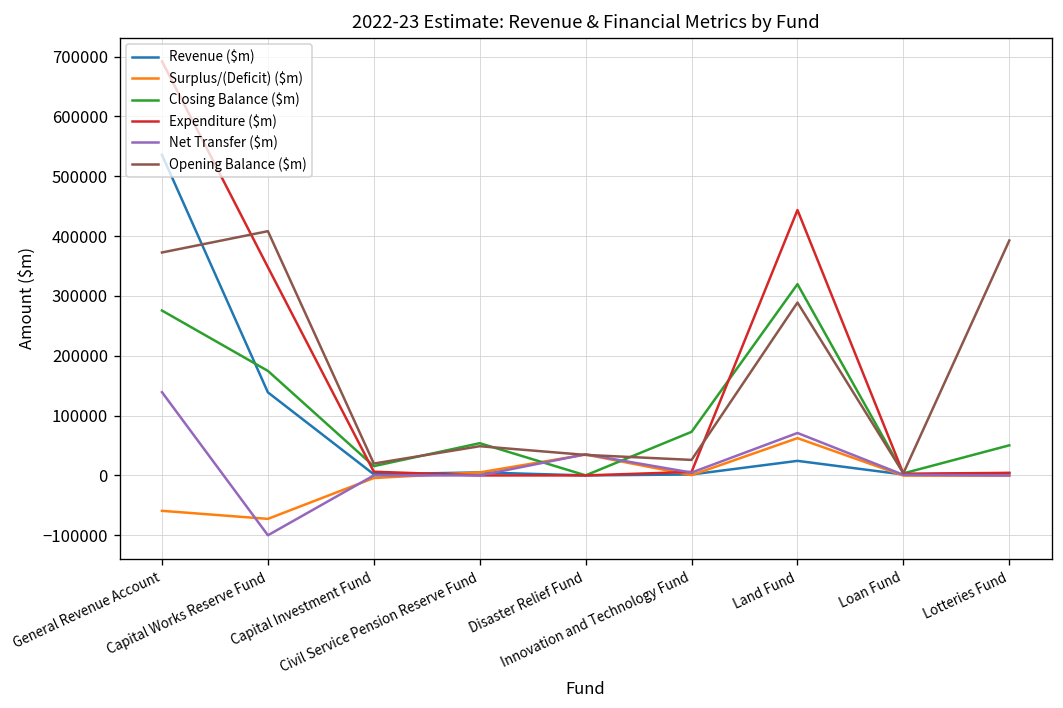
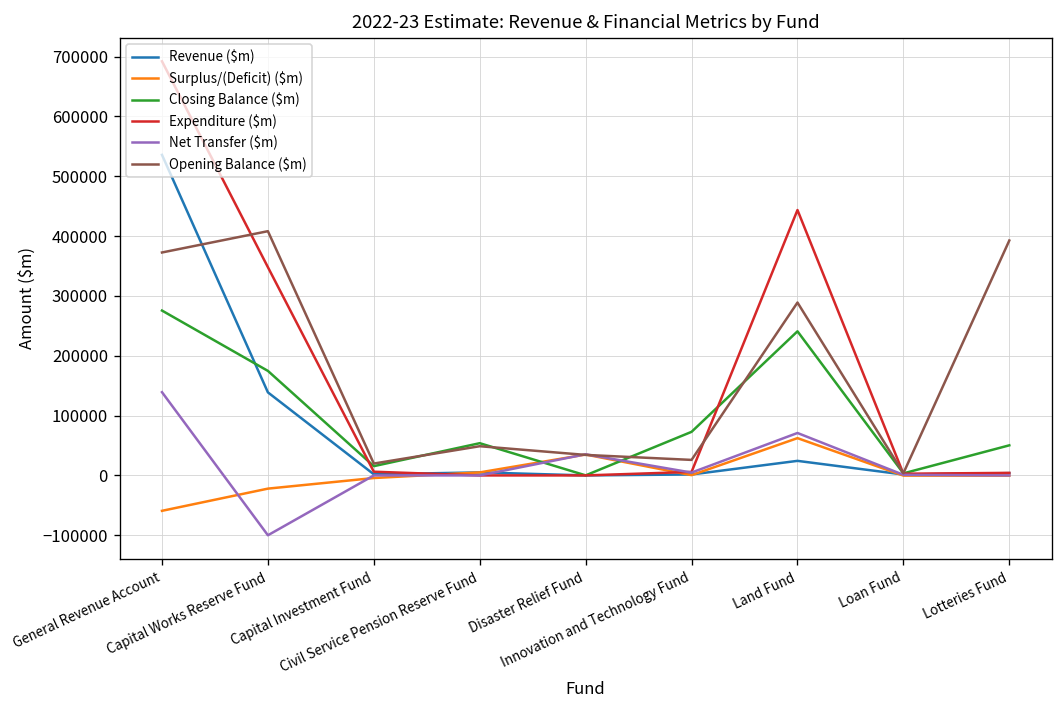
Surplus/(Deficit) ($m), Capital Works Reserve Fund: -70000 -> -20000
Closing Balance ($m), Land Fund: 320000 -> 240000
